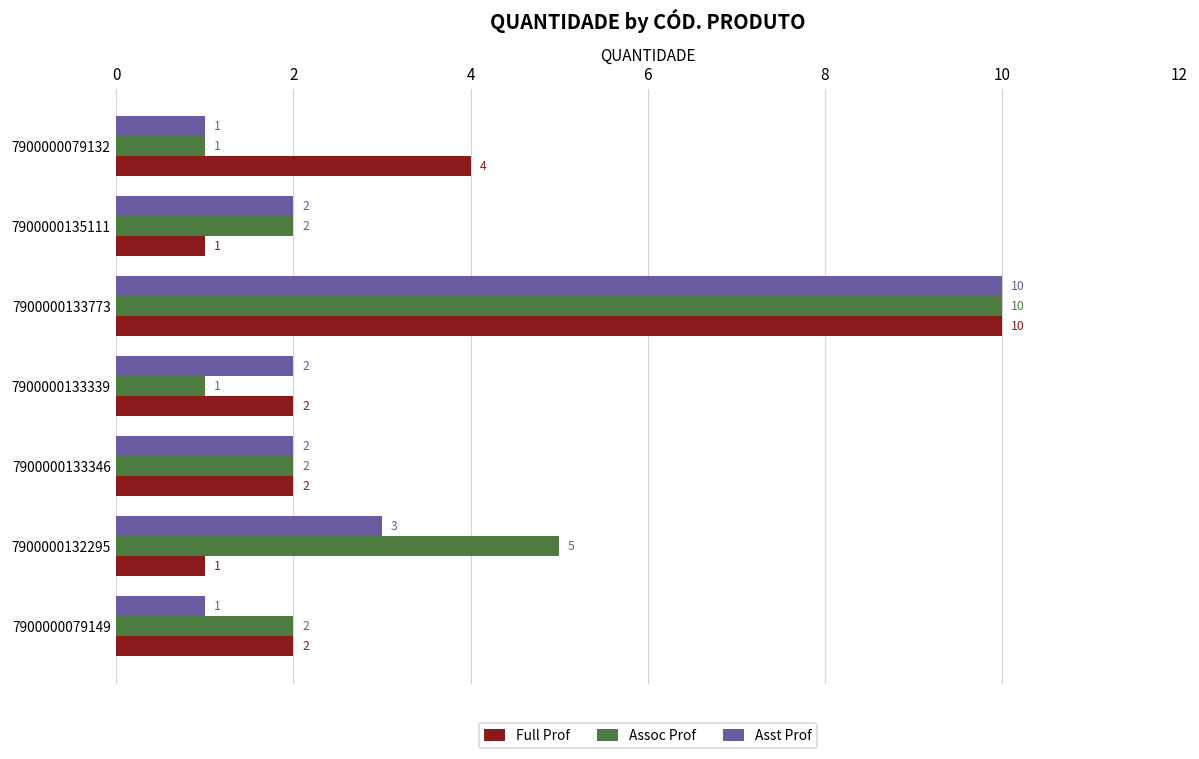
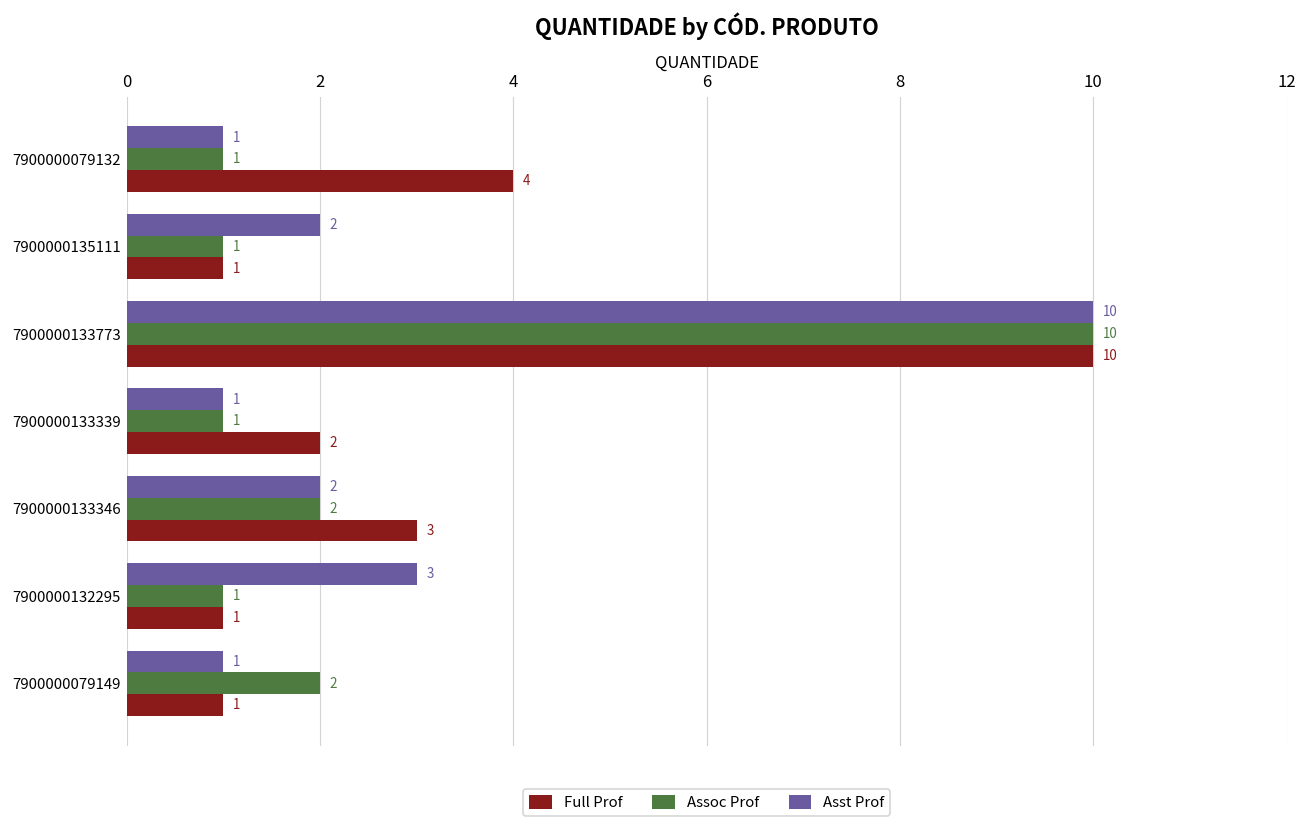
Assoc Prof, 7900000135111: 2 -> 1
Asst Prof, 7900000133339: 2 -> 1
Full Prof, 7900000133346: 2 -> 3
Assoc Prof, 7900000132295: 5 -> 1
Full Prof, 7900000079149: 2 -> 1
